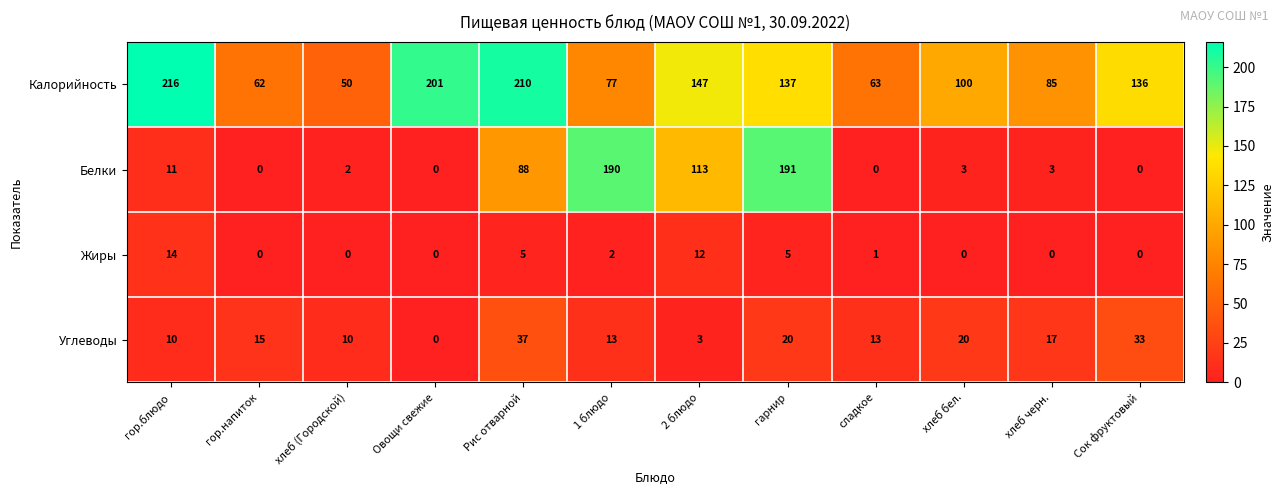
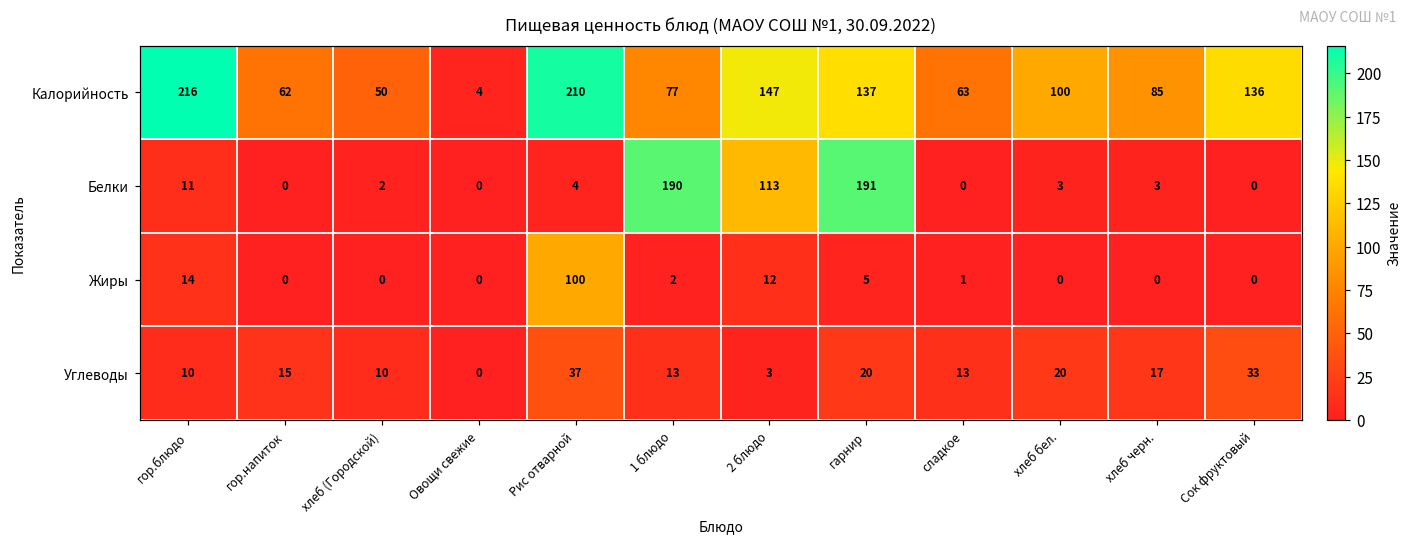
Калорийность, Овощи свежие: 201 -> 4
Белки, Рис отварной: 88 -> 4
Жиры, Рис отварной: 5 -> 100
